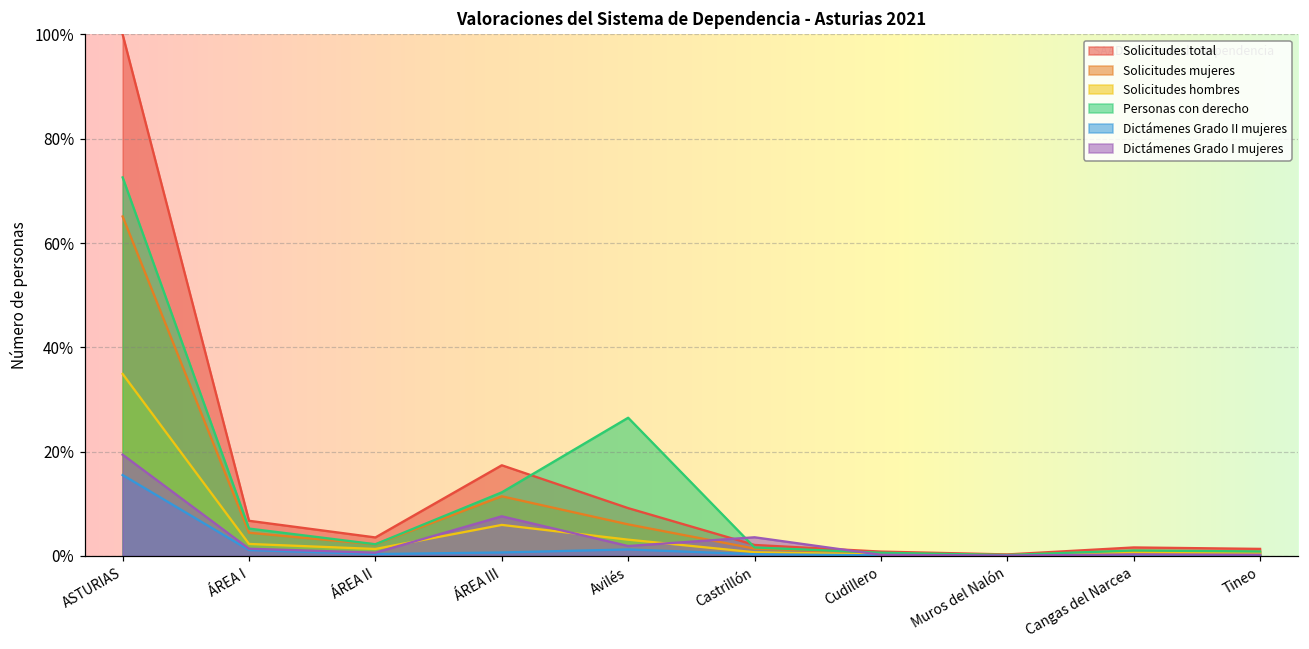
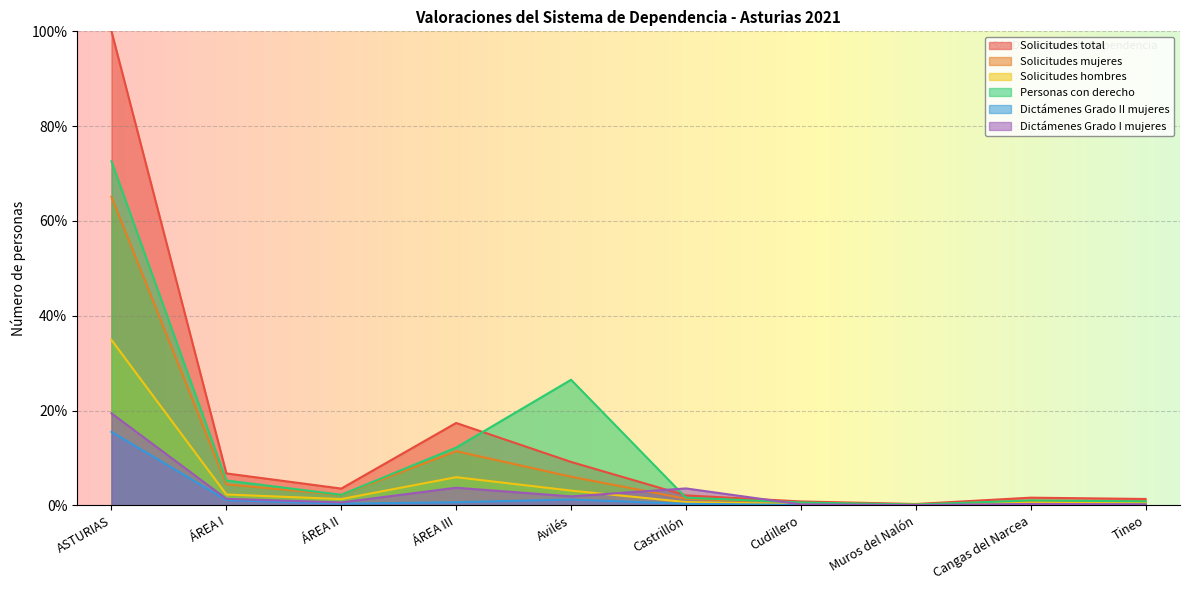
Dictámenes Grado I mujeres, ÁREA III: 8% -> 4%
